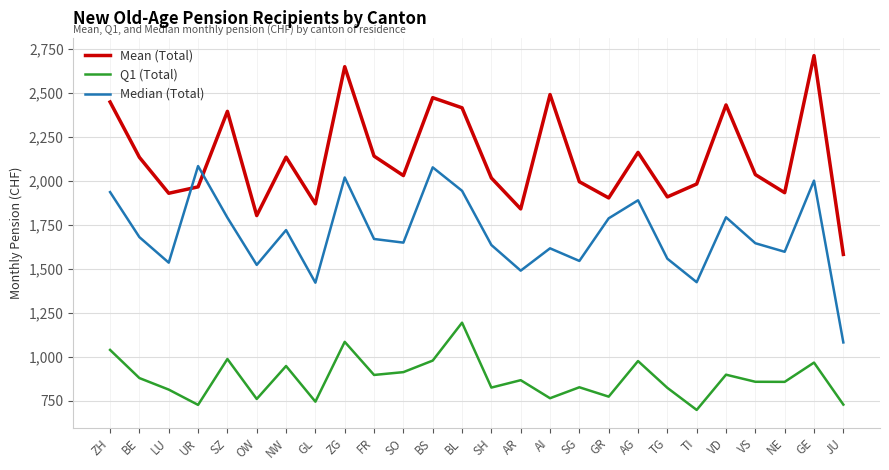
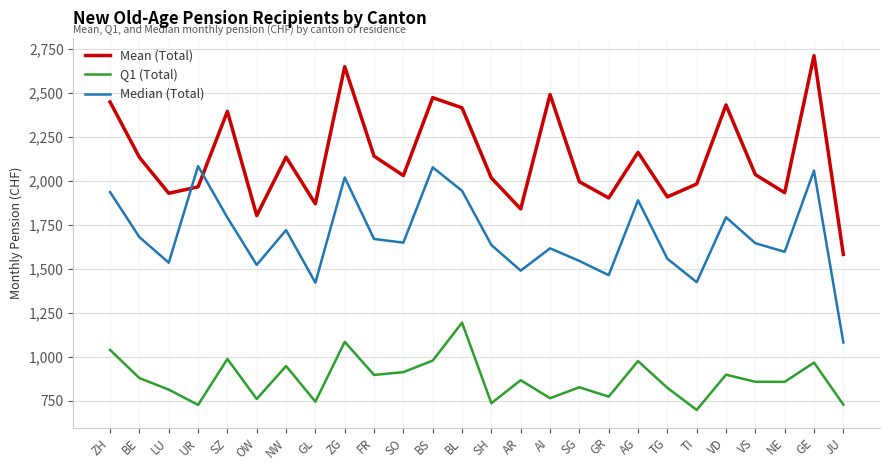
Q1 (Total), SH: 820 -> 730
Median (Total), GR: 1,790 -> 1,460
Median (Total), GE: 2,000 -> 2,060
